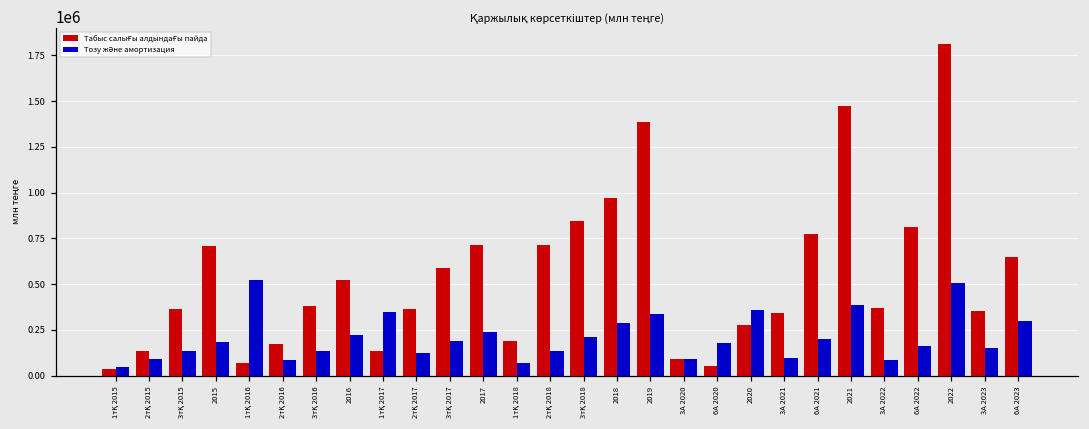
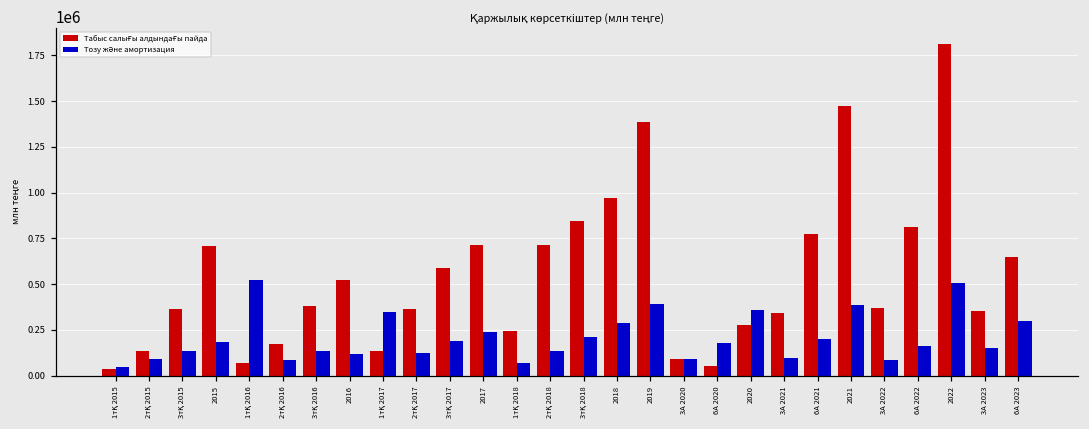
Тозу және амортизация, 2016: 220000 -> 120000
Табыс салығы алдындағы пайда, 1тқ 2018: 190000 -> 250000
Тозу және амортизация, 2019: 340000 -> 390000
